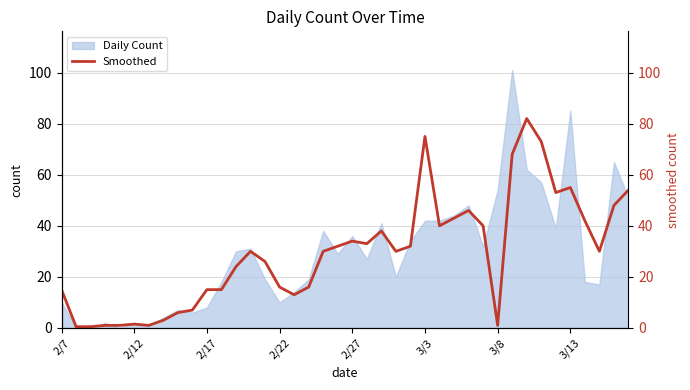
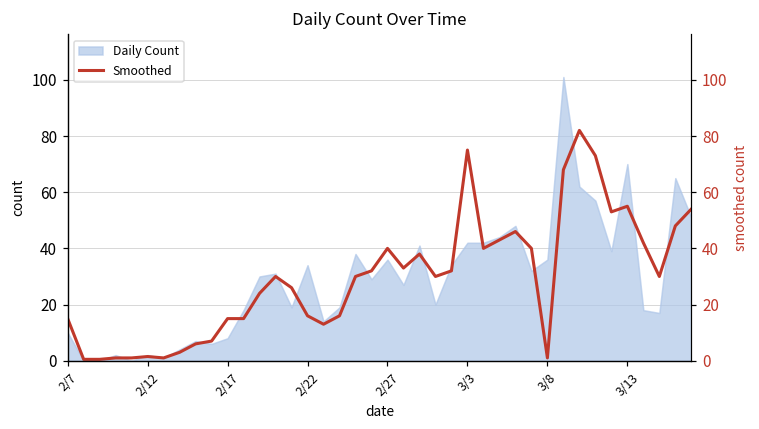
Daily Count, 2/22: 10 -> 34
Smoothed, 2/27: 34 -> 40
Daily Count, 3/8: 54 -> 36
Daily Count, 3/13: 85 -> 70
